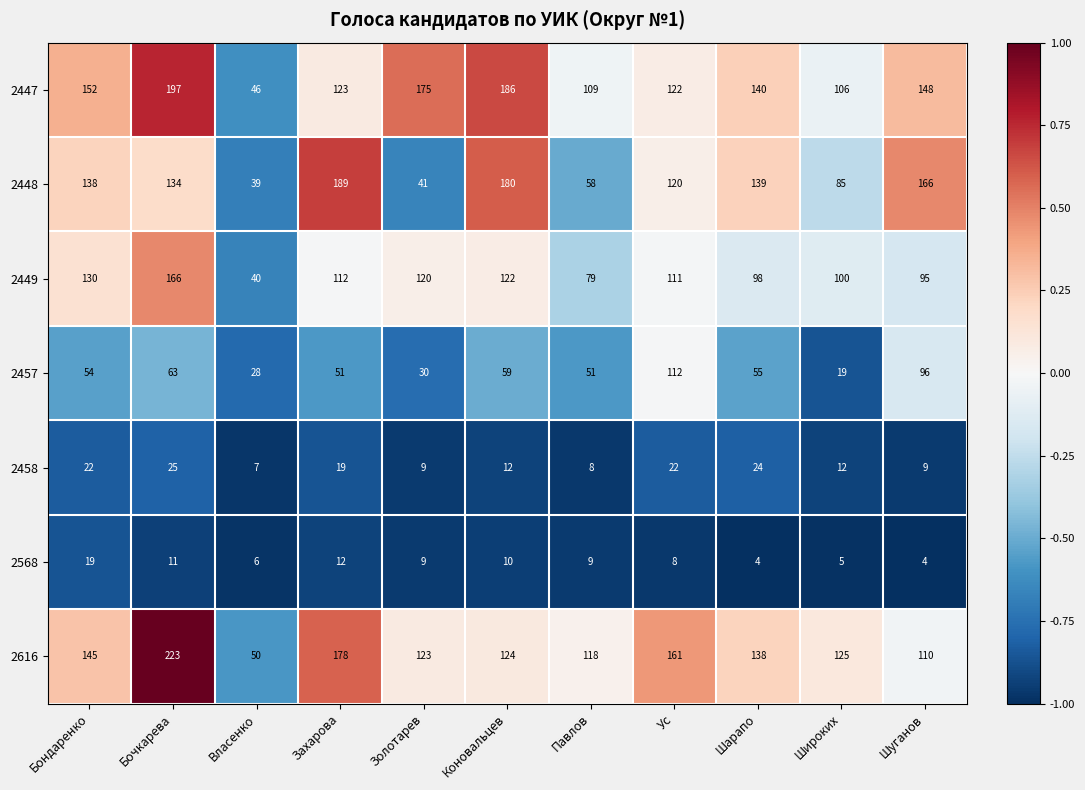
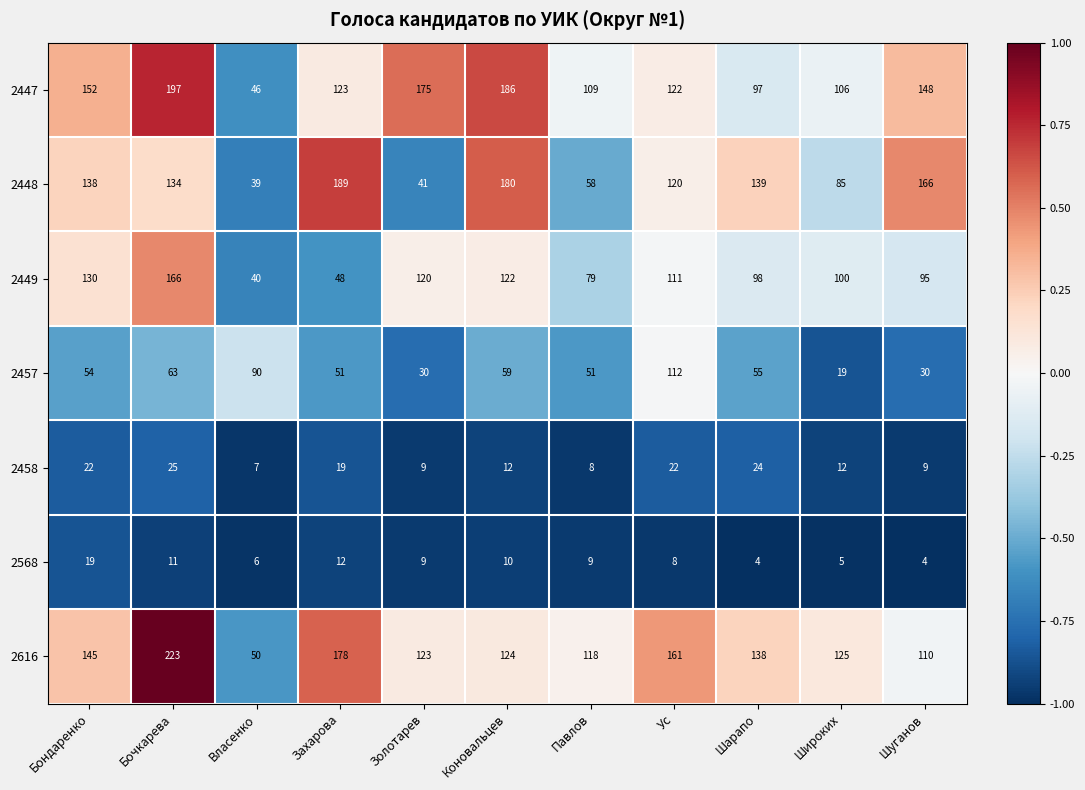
2447, Шарапо: 140 -> 97
2449, Захарова: 112 -> 48
2457, Власенко: 28 -> 90
2457, Шуганов: 96 -> 30
